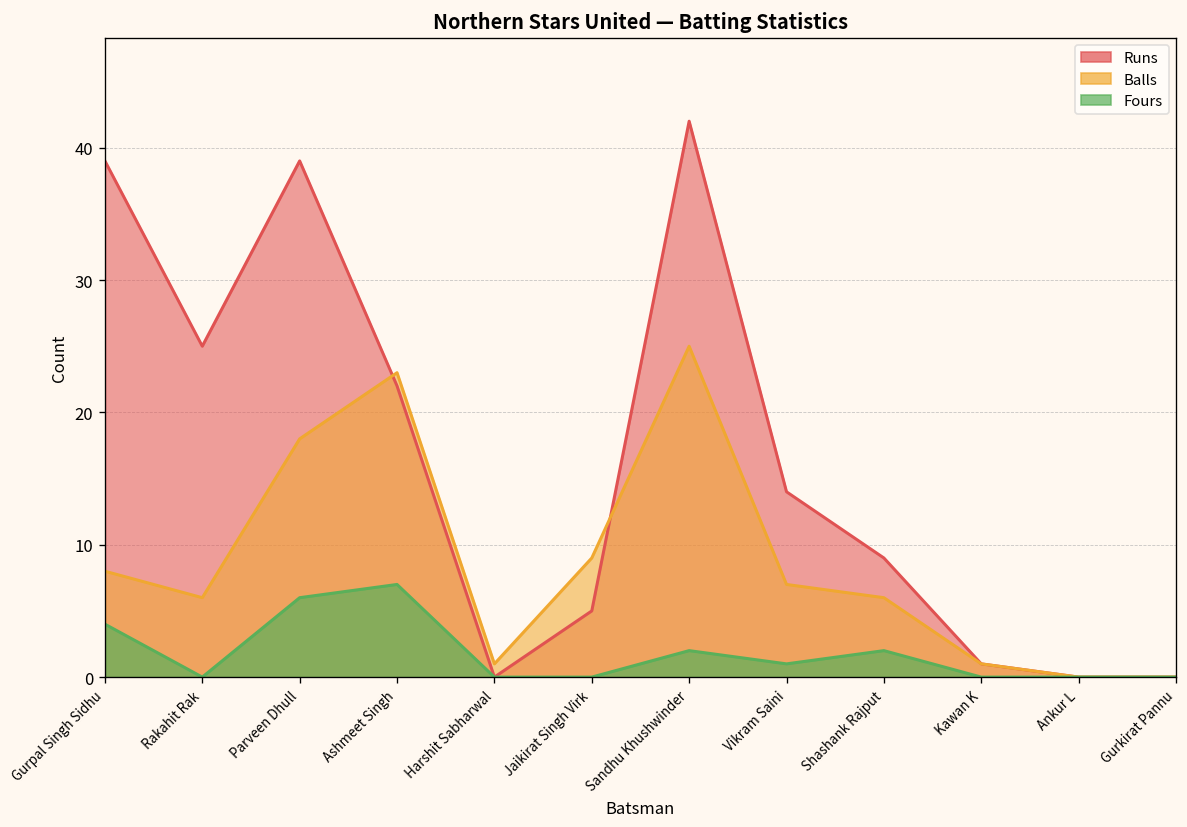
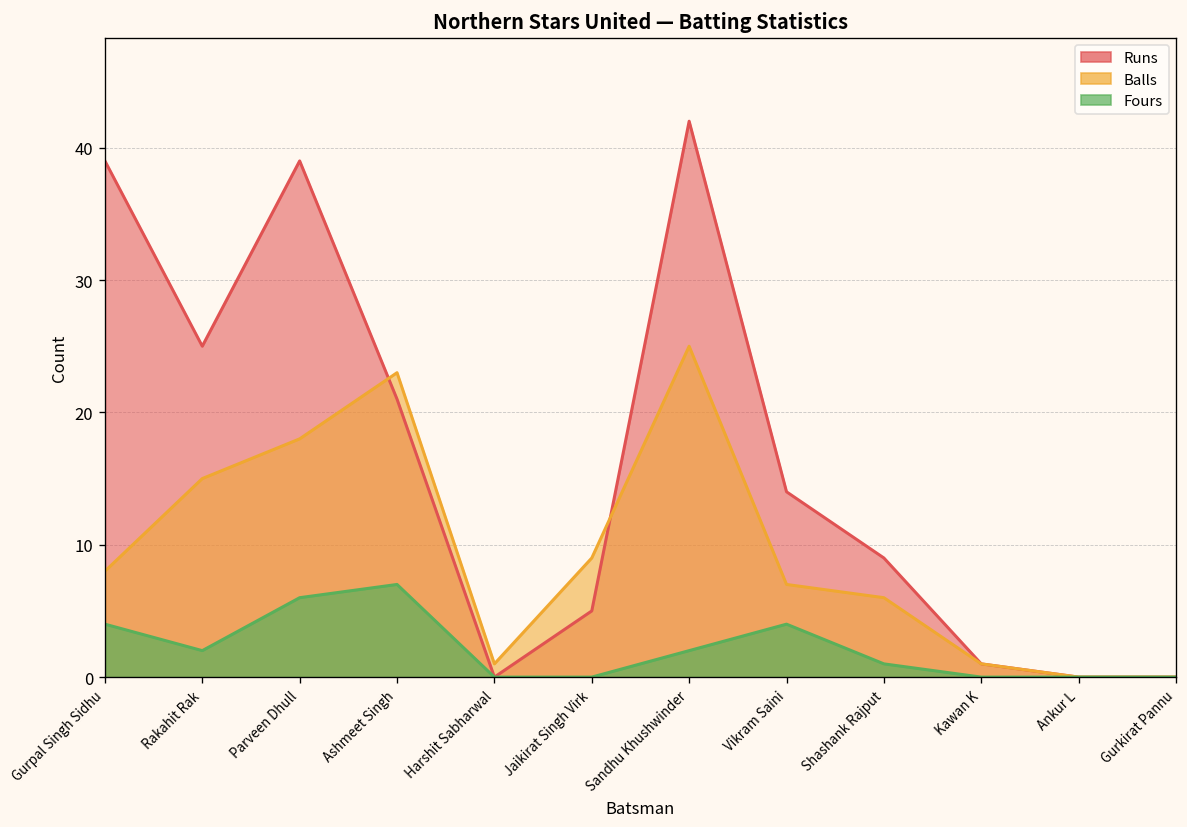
Balls, Rakahit Rak: 6 -> 15
Fours, Rakahit Rak: 0 -> 2
Runs, Ashmeet Singh: 22 -> 21
Fours, Vikram Saini: 1 -> 4
Fours, Shashank Rajput: 2 -> 1
